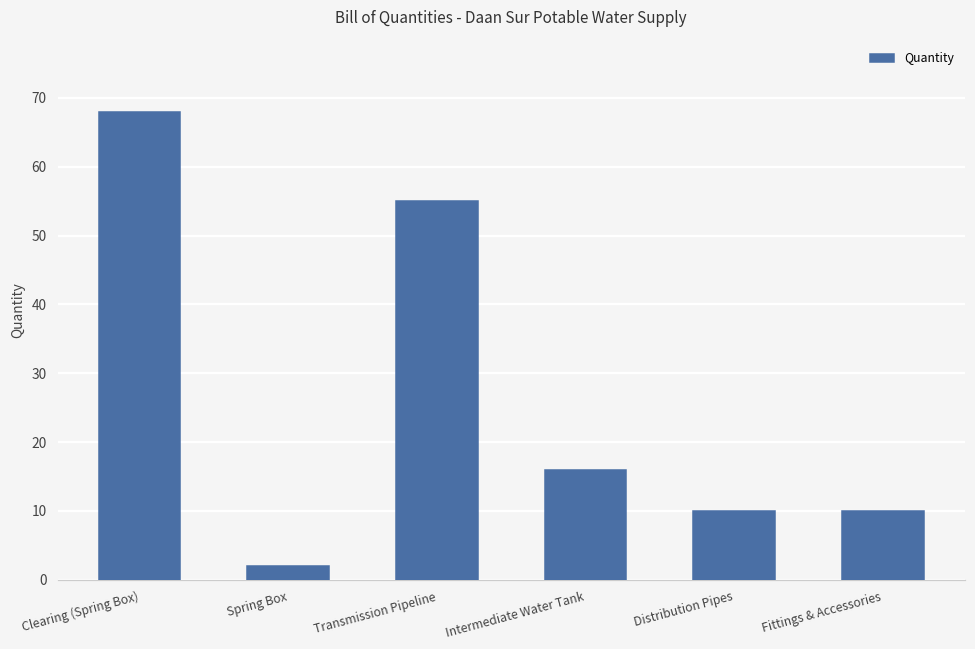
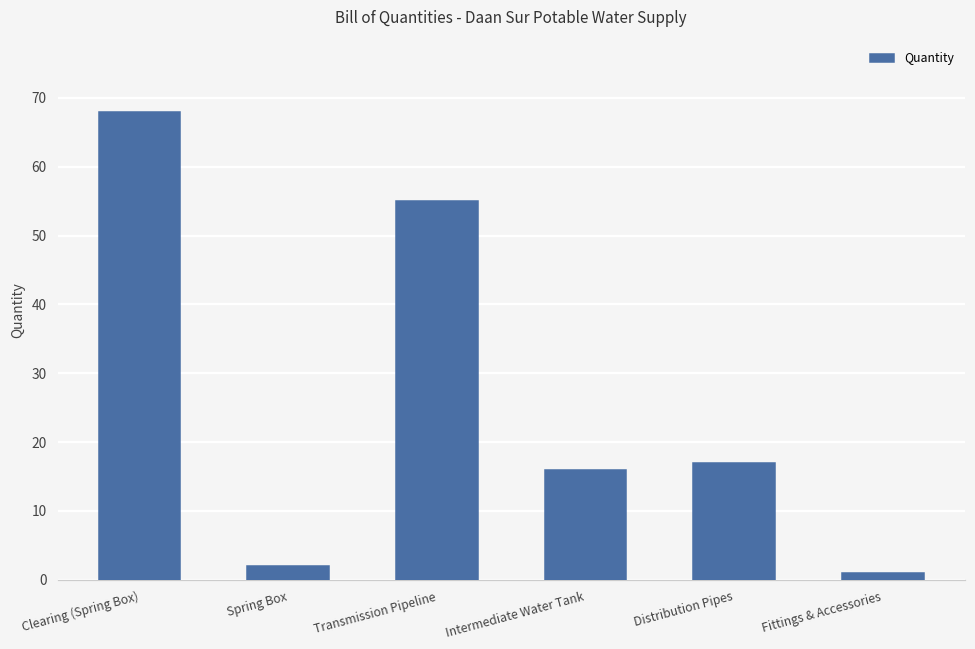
Distribution Pipes: 10 -> 17
Fittings & Accessories: 10 -> 1
